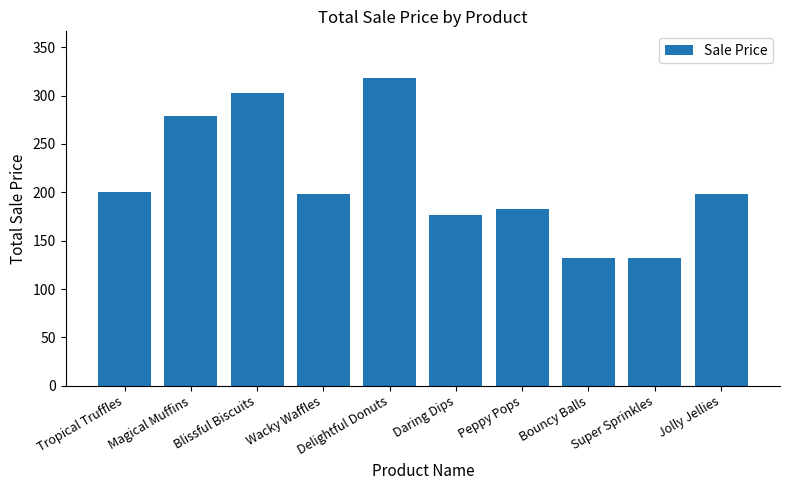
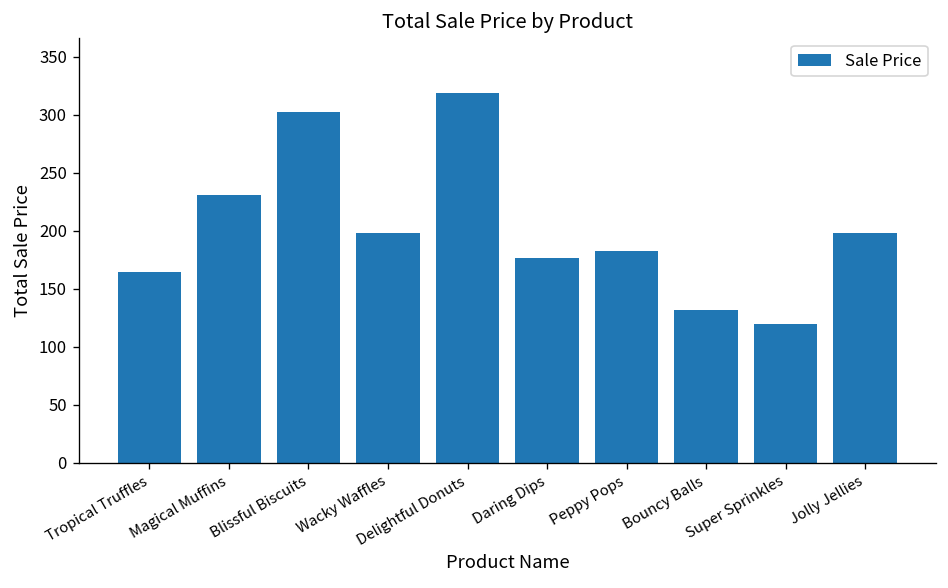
Tropical Truffles: 200 -> 160
Magical Muffins: 280 -> 230
Super Sprinkles: 130 -> 120
